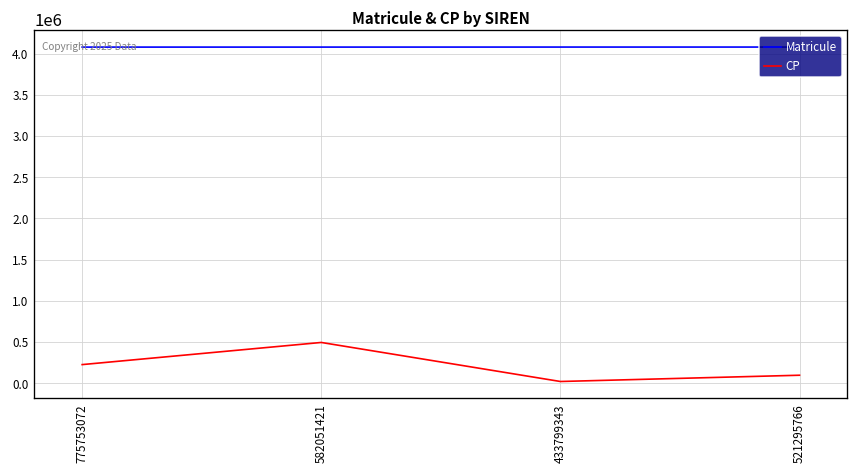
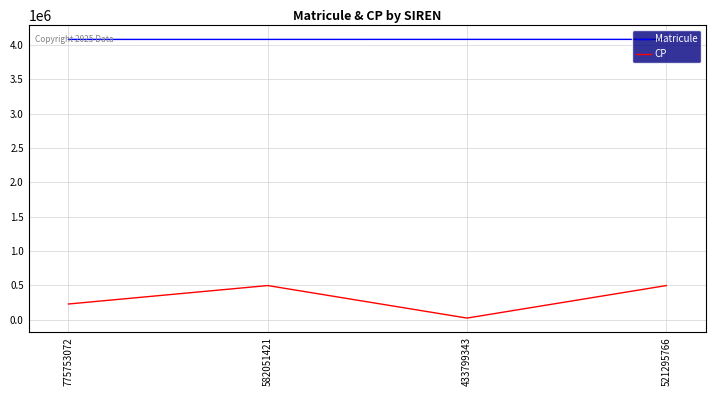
CP, 521295766: 100000 -> 500000
